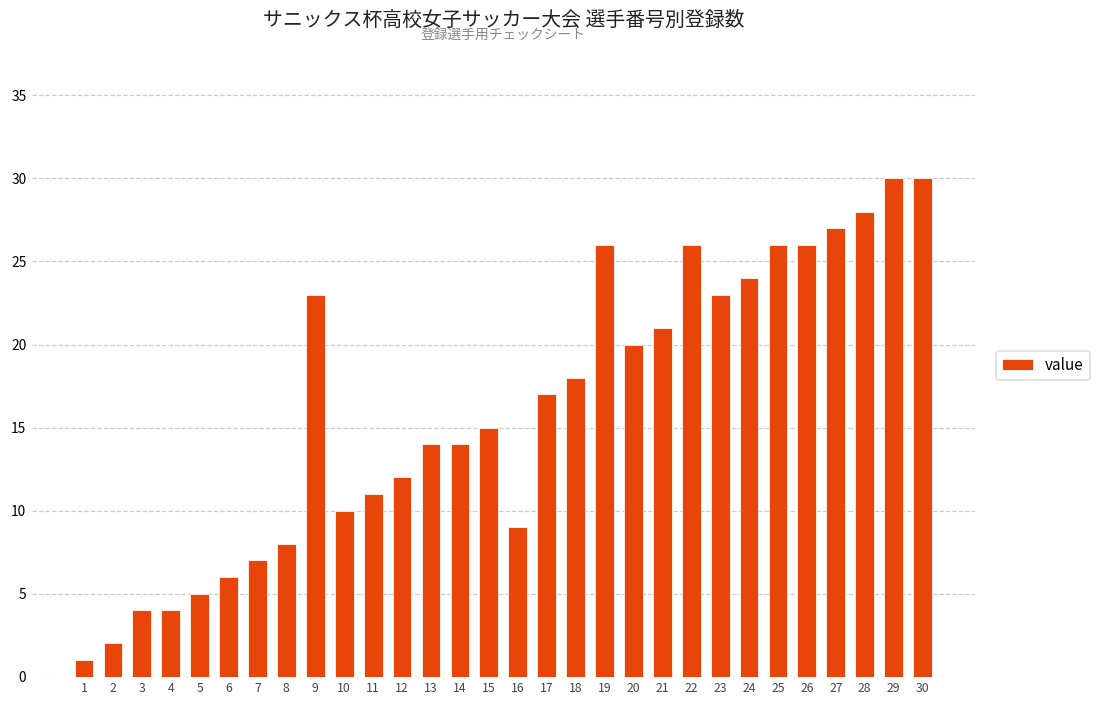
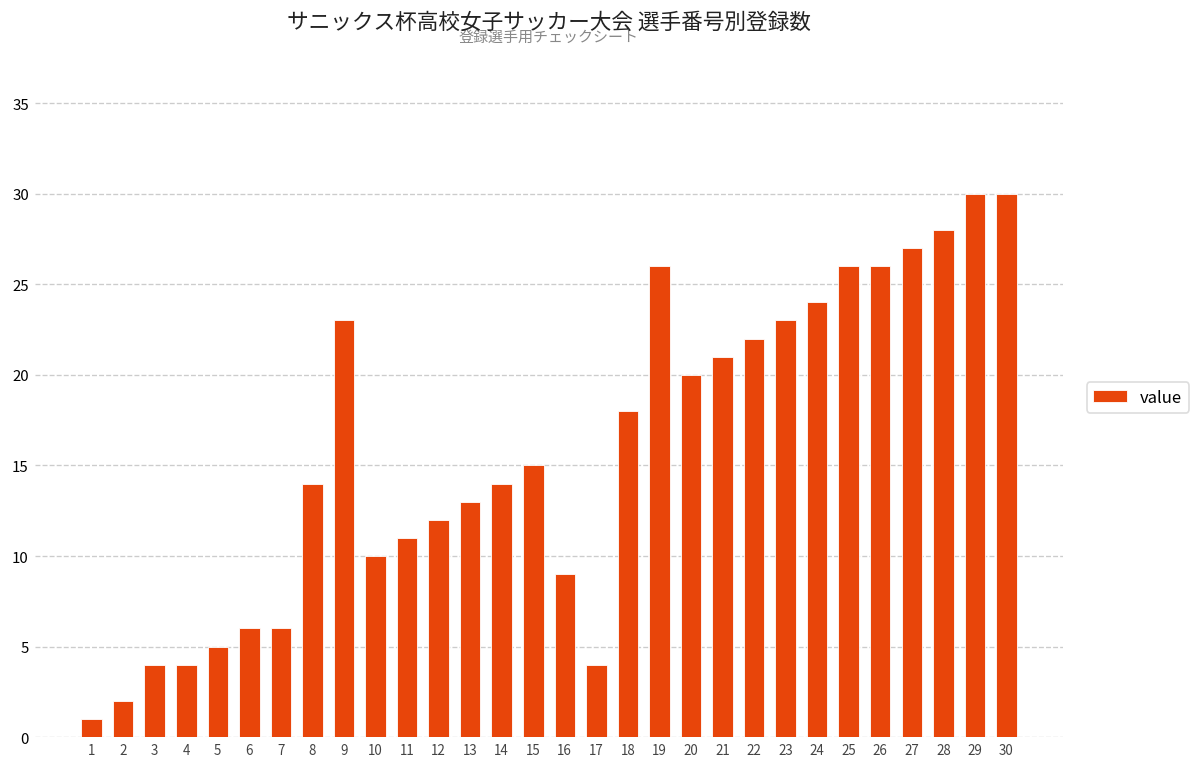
7: 7 -> 6
8: 8 -> 14
13: 14 -> 13
17: 17 -> 4
22: 26 -> 22
